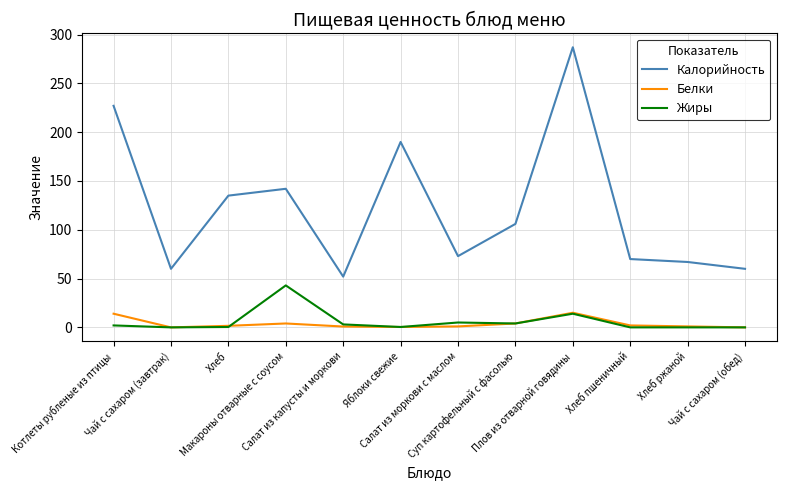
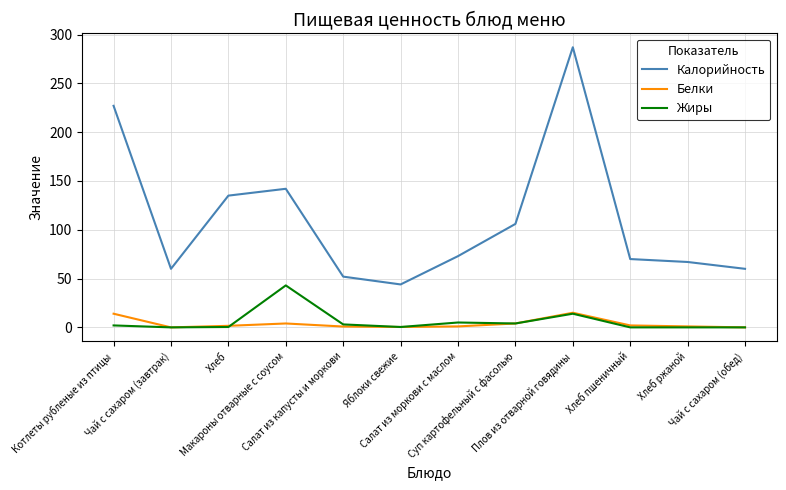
Калорийность, Яблоки свежие: 190 -> 40
